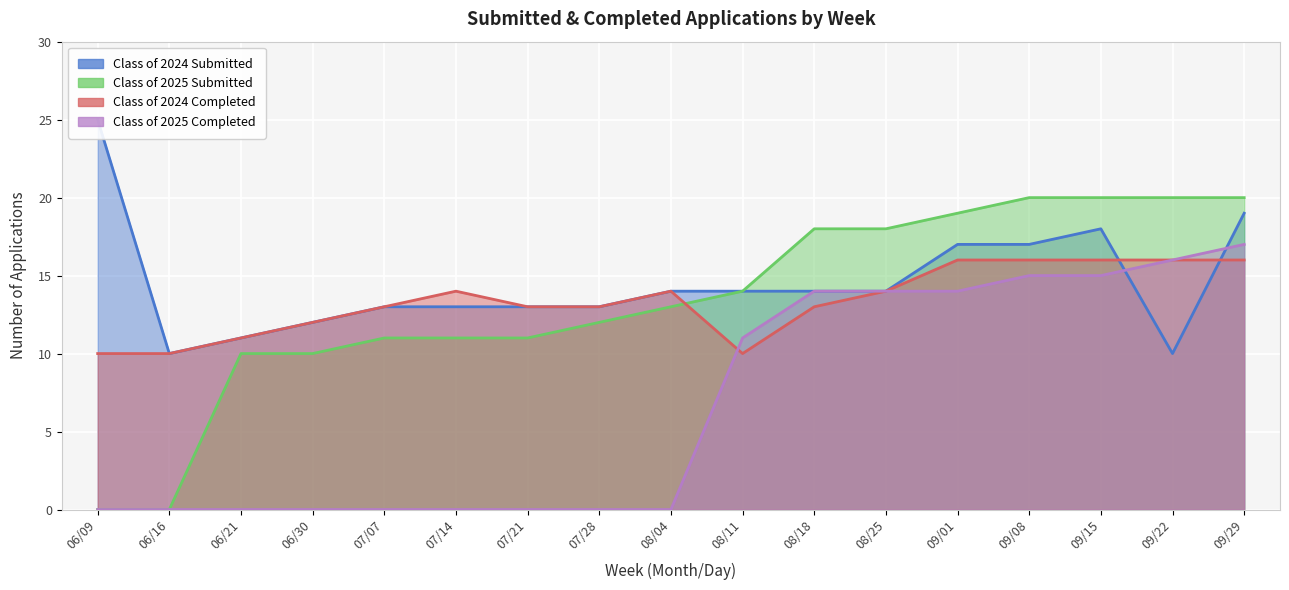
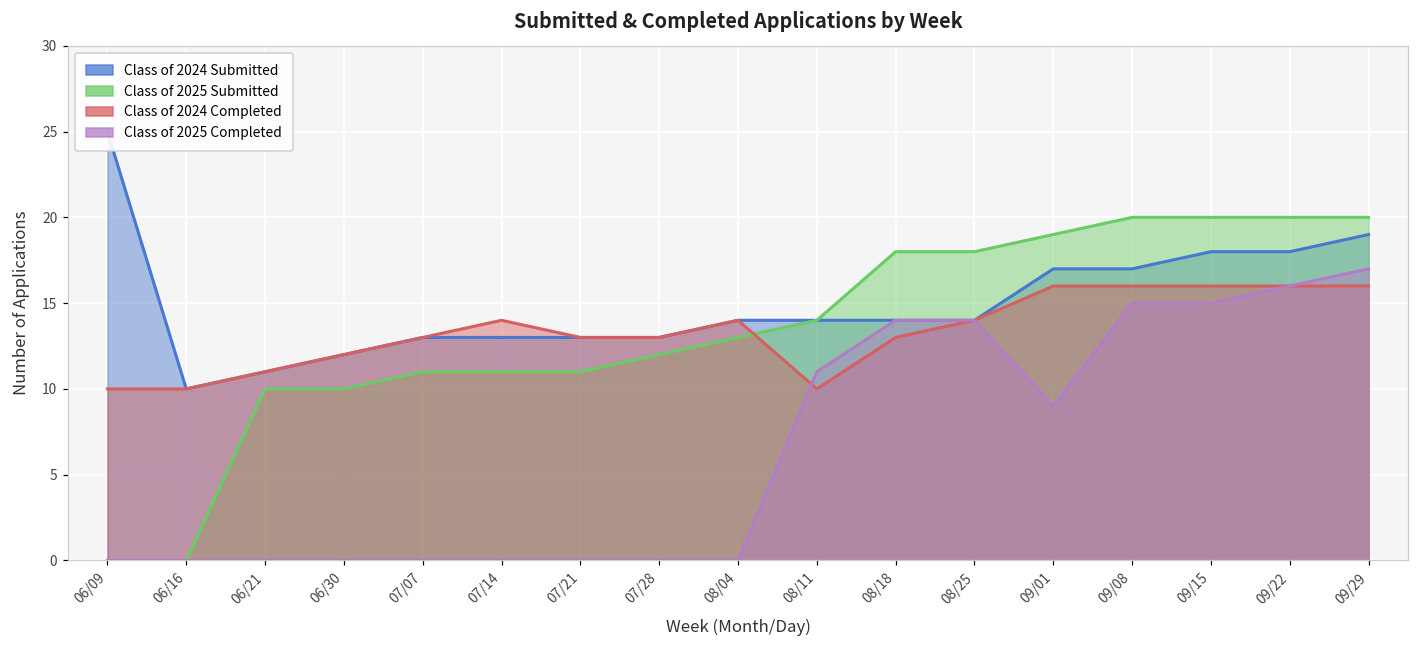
Class of 2025 Completed, 09/01: 14 -> 9
Class of 2024 Submitted, 09/22: 10 -> 18
